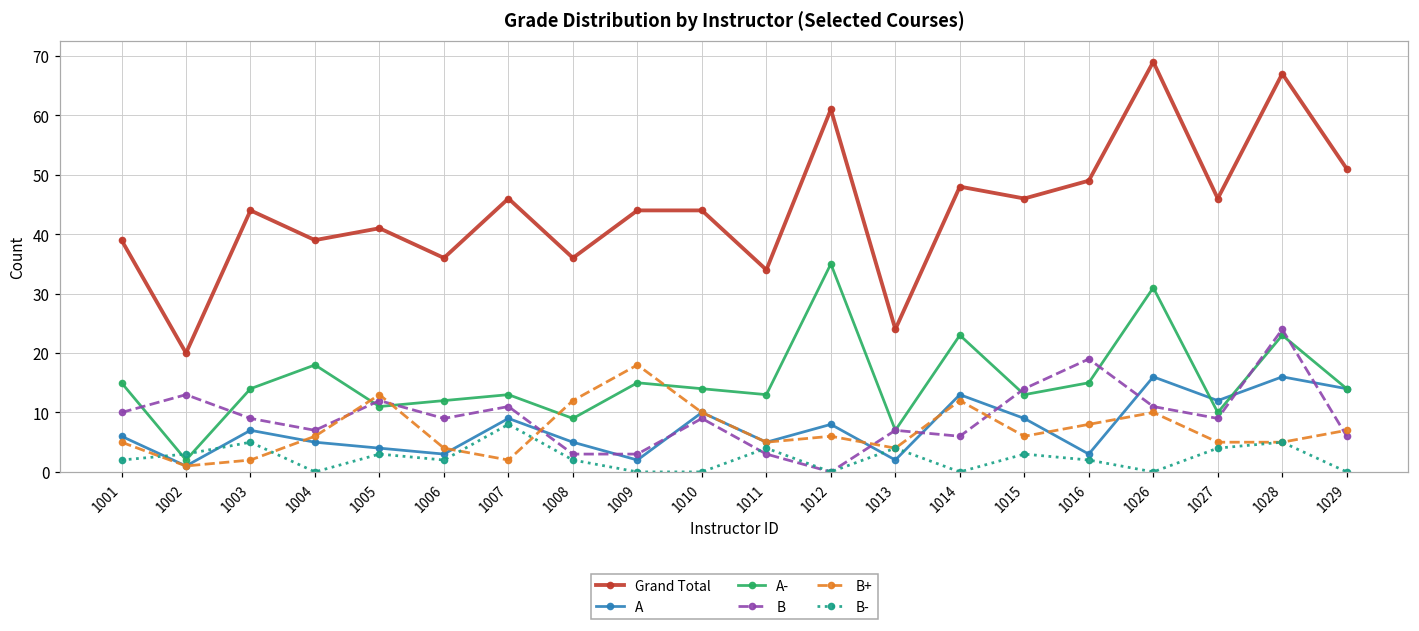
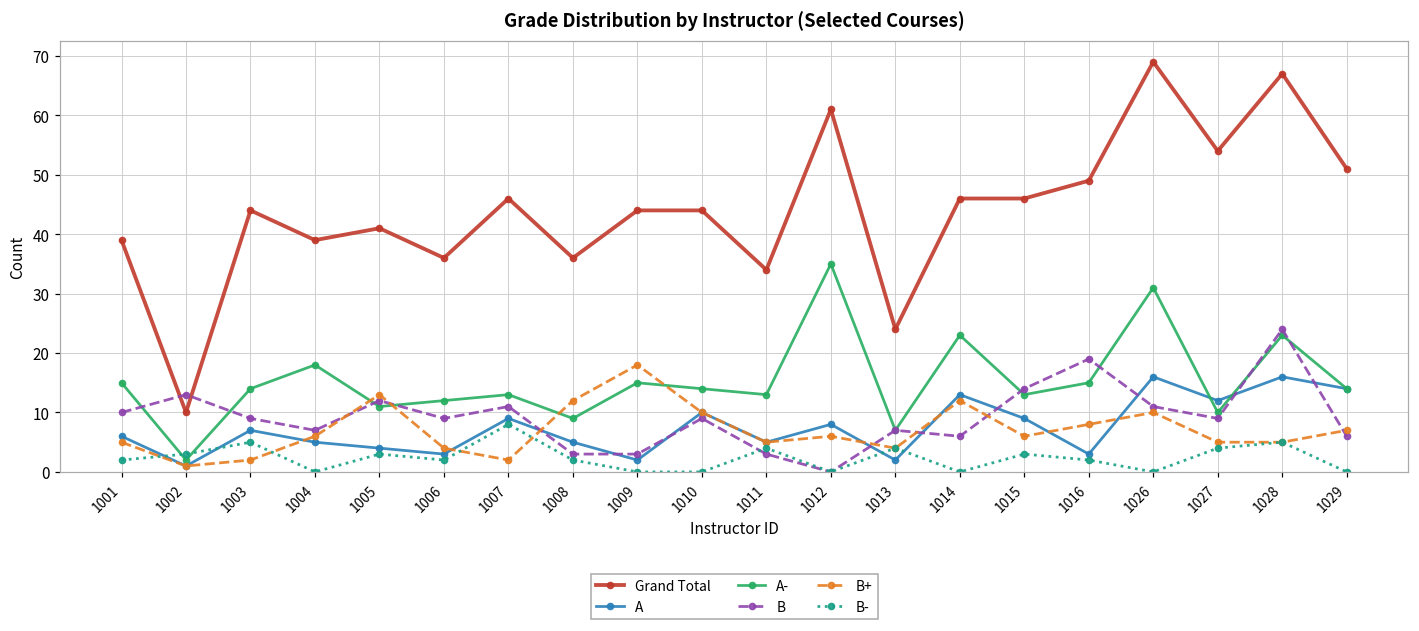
Grand Total, 1002: 20 -> 10
Grand Total, 1014: 48 -> 46
Grand Total, 1027: 46 -> 54
